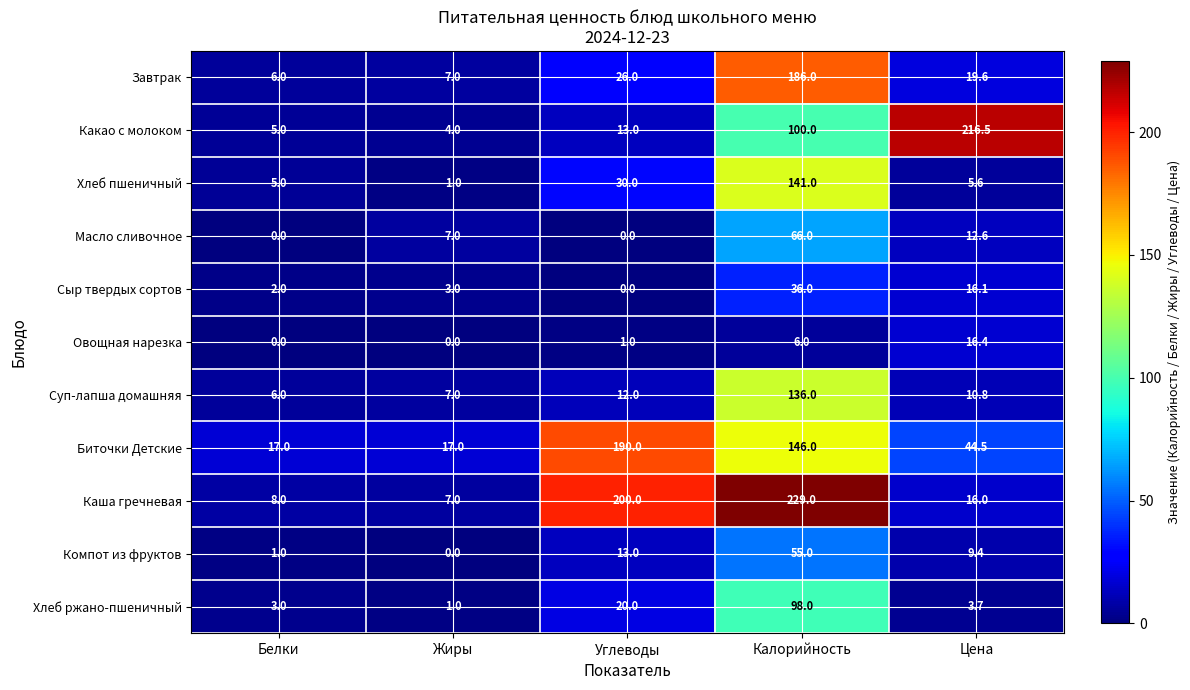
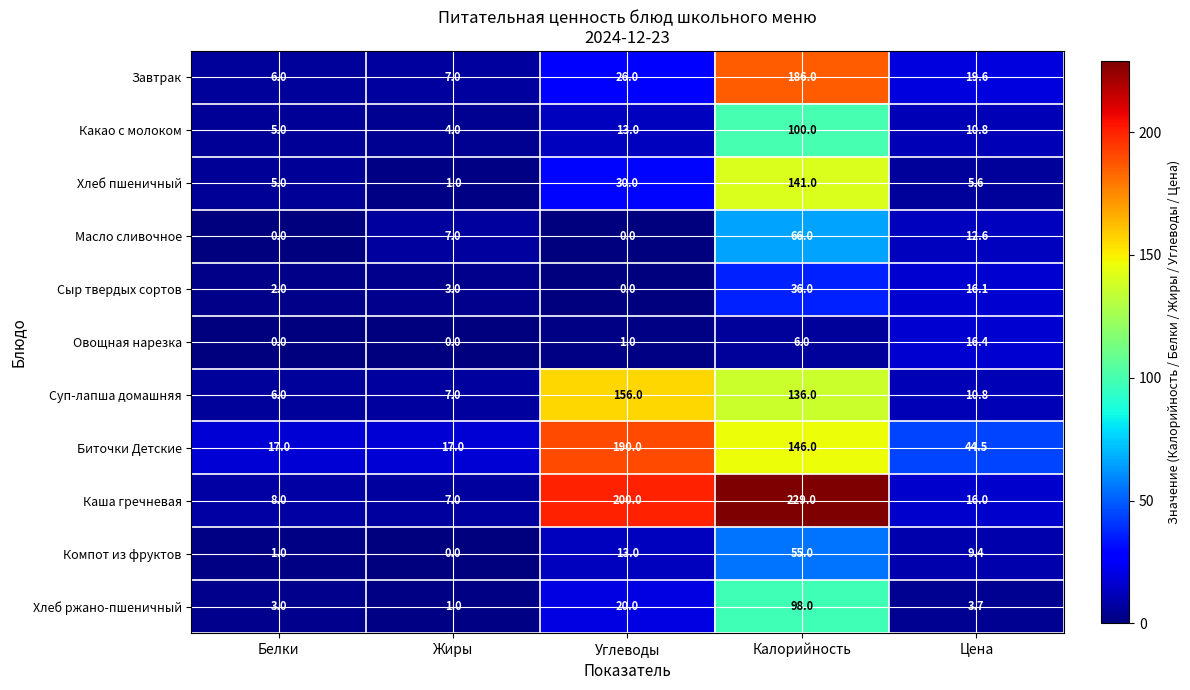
Какао с молоком, Цена: 216.5 -> 10.8
Суп-лапша домашняя, Углеводы: 12.0 -> 156.0
